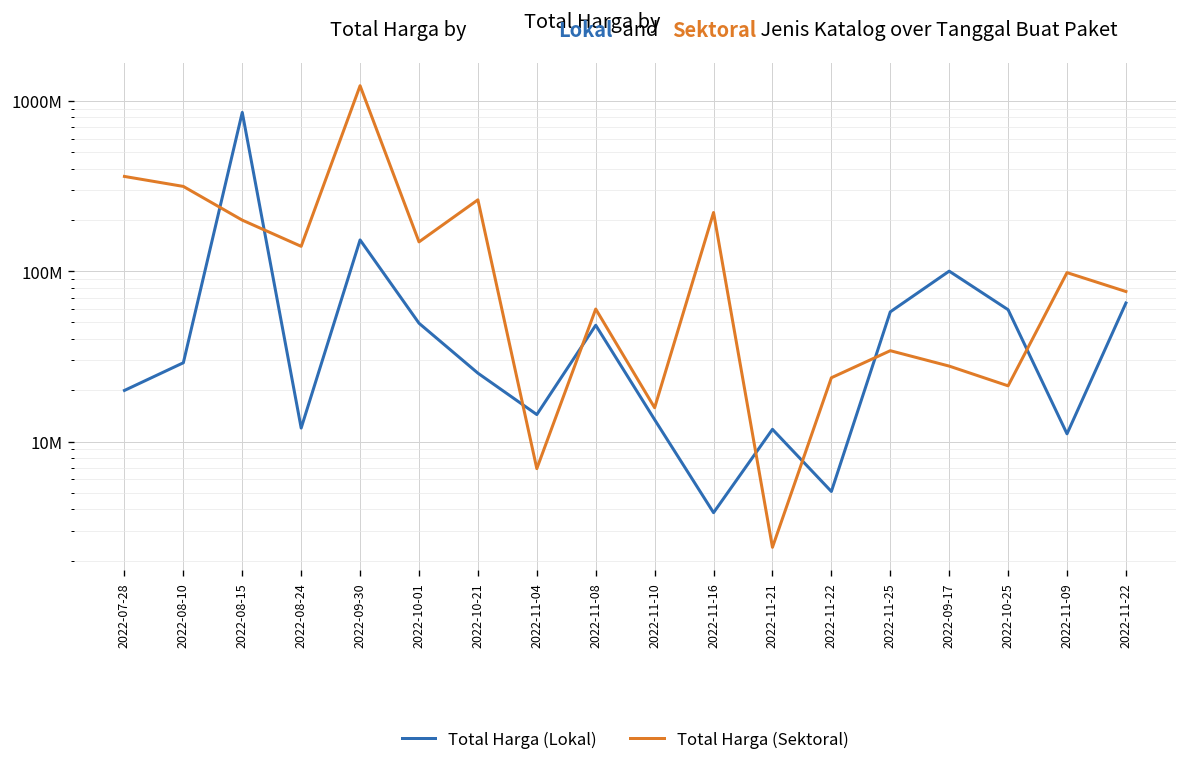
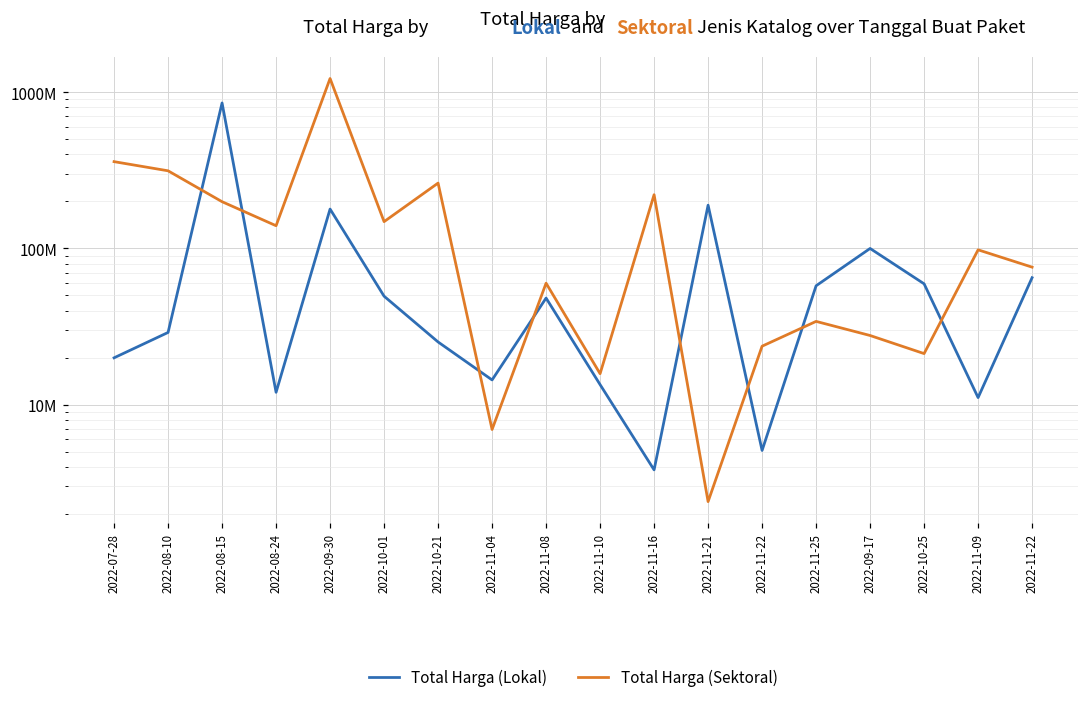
Total Harga (Lokal), 2022-09-30: 150000000 -> 180000000
Total Harga (Lokal), 2022-11-21: 12000000 -> 190000000
